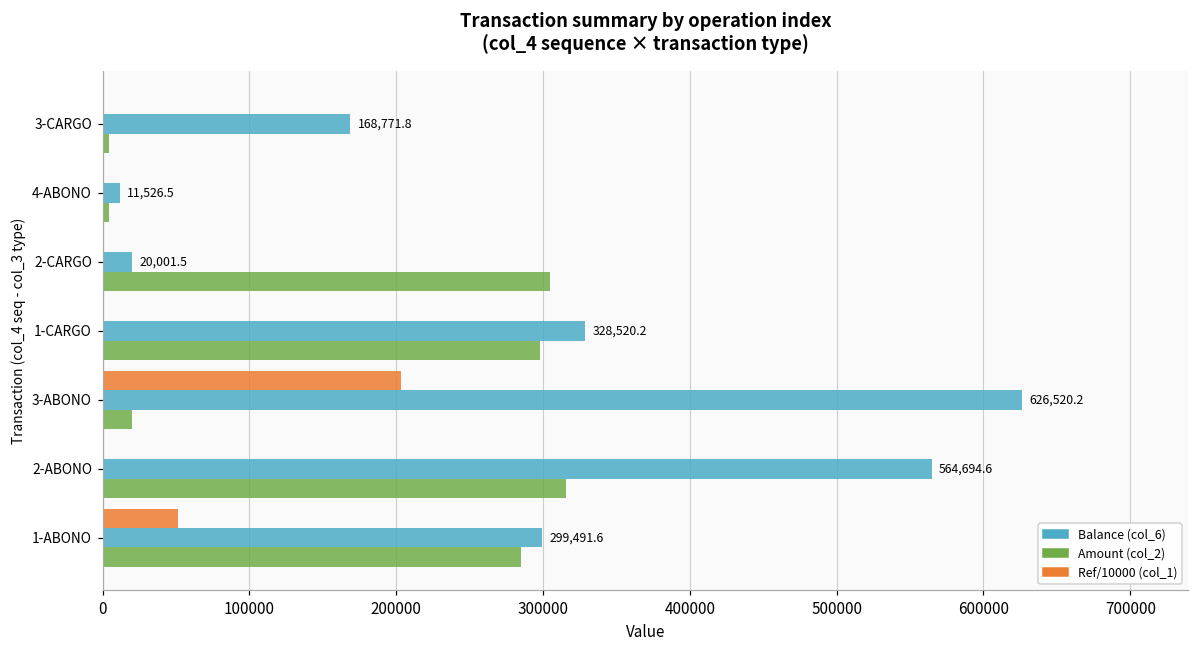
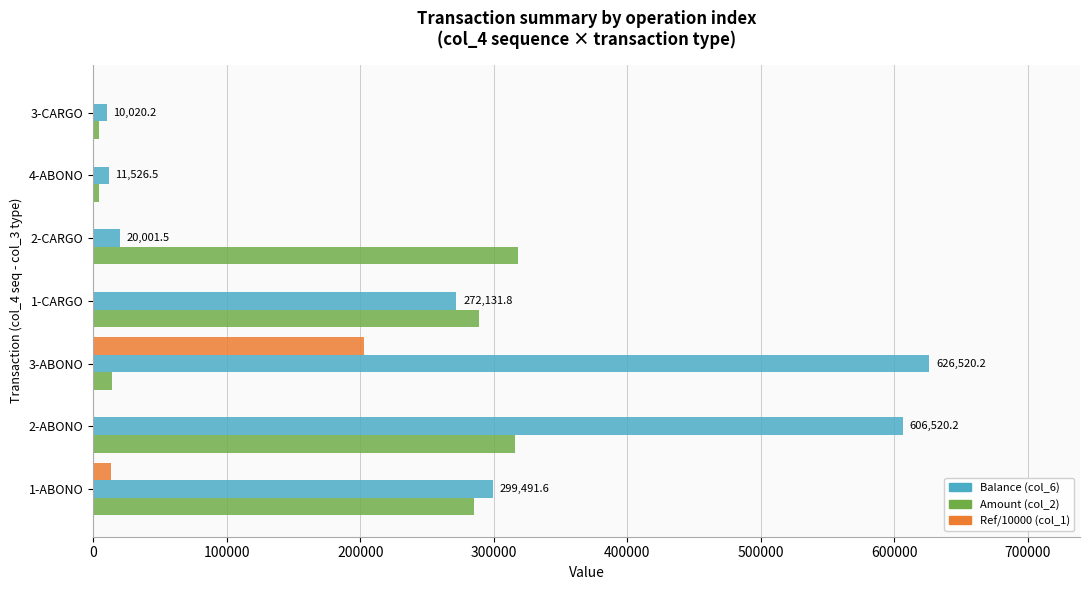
Balance (col_6), 3-CARGO: 168,771.8 -> 10,020.2
Amount (col_2), 2-CARGO: 305000 -> 318000
Balance (col_6), 1-CARGO: 328,520.2 -> 272,131.8
Amount (col_2), 1-CARGO: 298000 -> 289000
Amount (col_2), 3-ABONO: 20000 -> 14000
Balance (col_6), 2-ABONO: 564,694.6 -> 606,520.2
Ref/10000 (col_1), 1-ABONO: 51000 -> 13000
